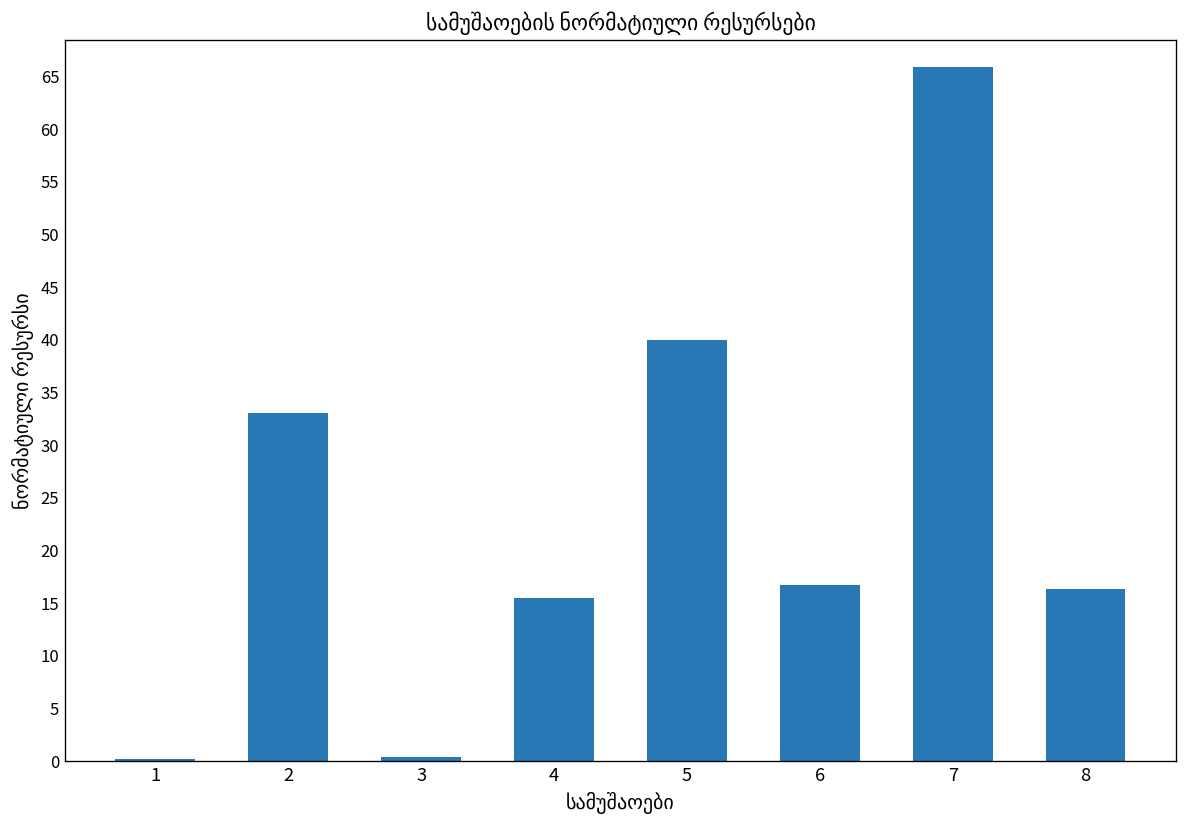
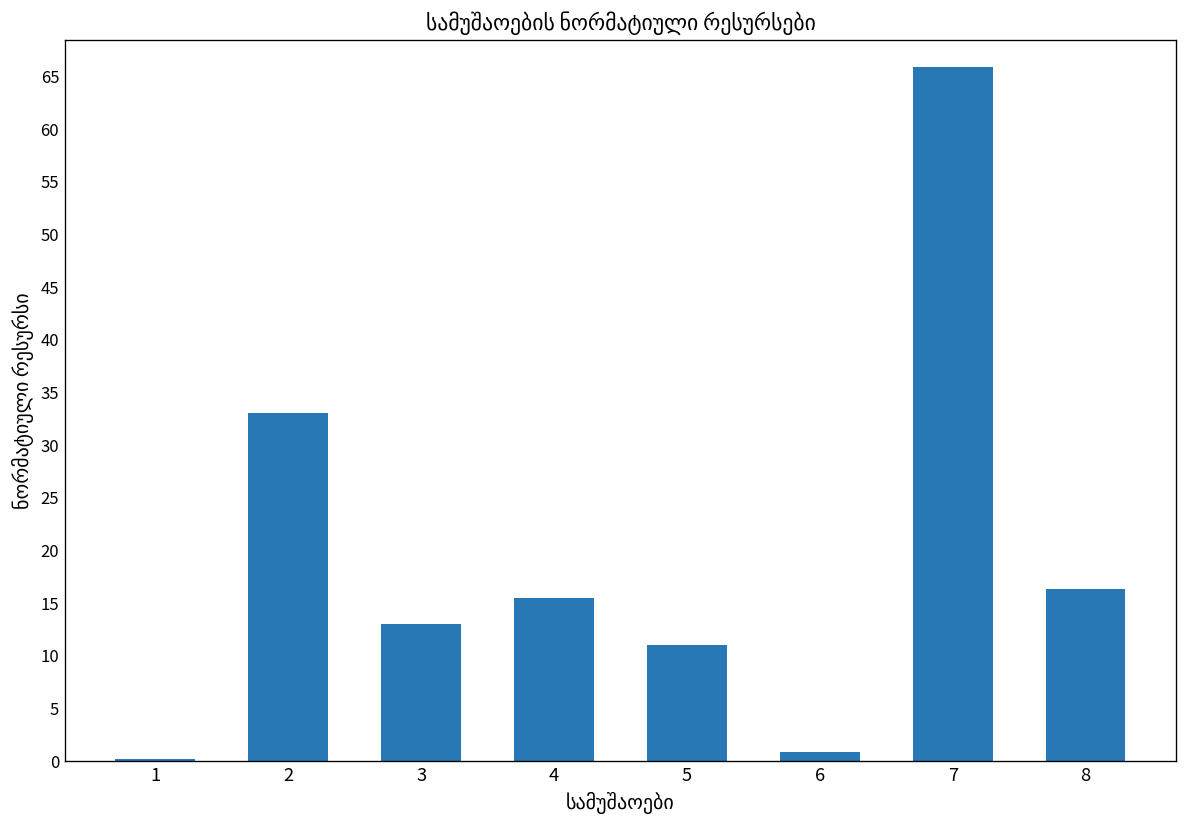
3: 0 -> 13
5: 40 -> 11
6: 17 -> 1
